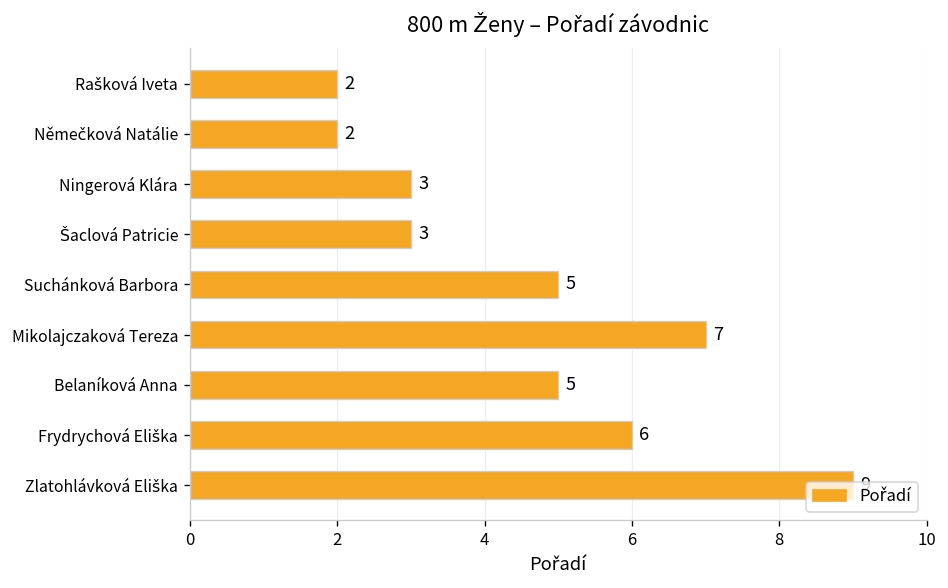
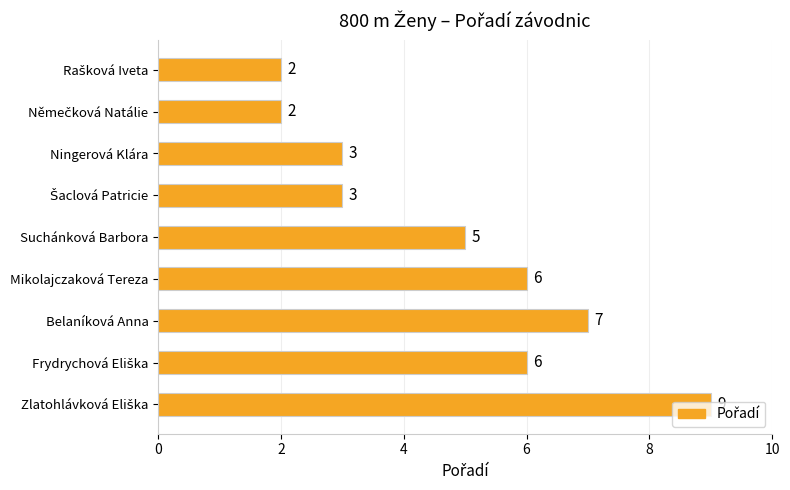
Mikolajczaková Tereza: 7 -> 6
Belaníková Anna: 5 -> 7
